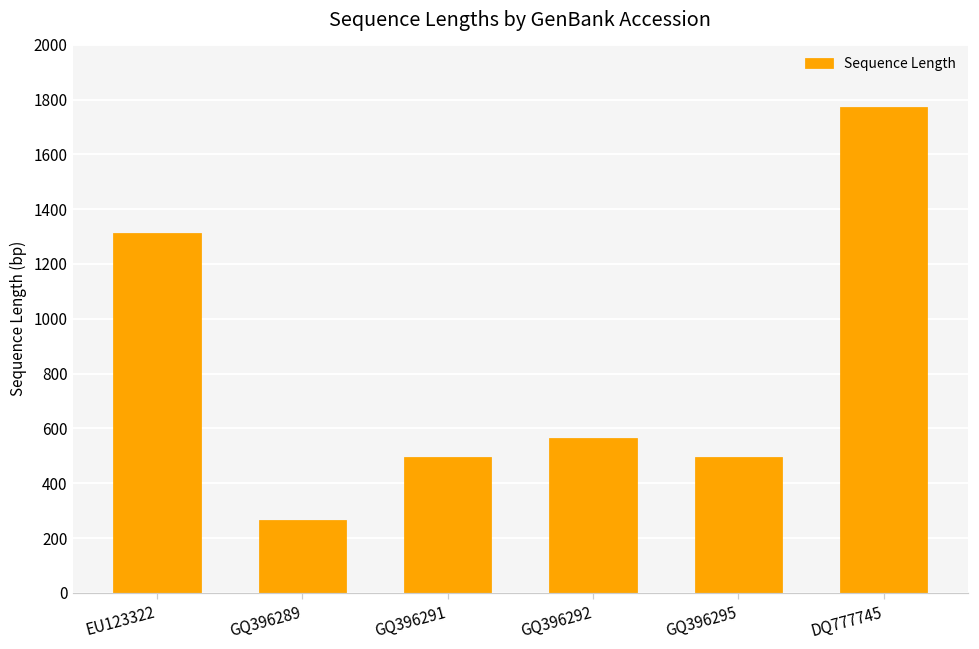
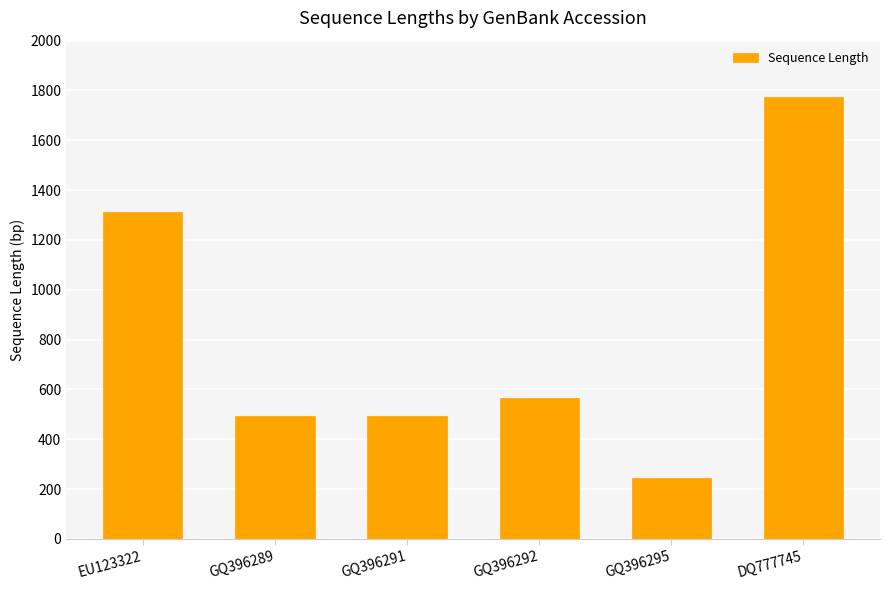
GQ396289: 270 -> 500
GQ396295: 500 -> 240
